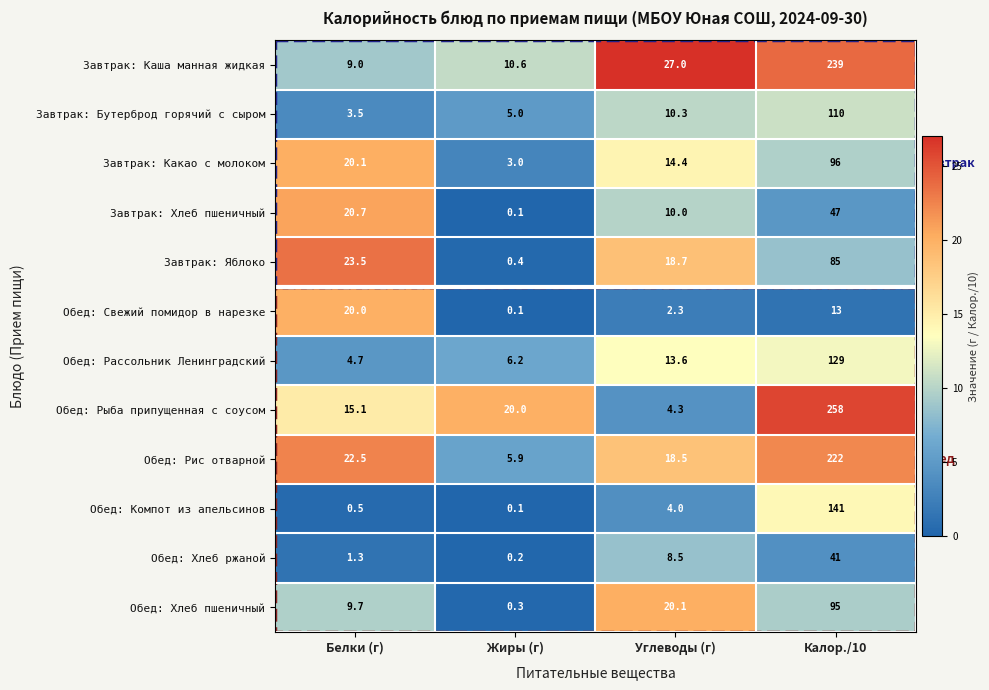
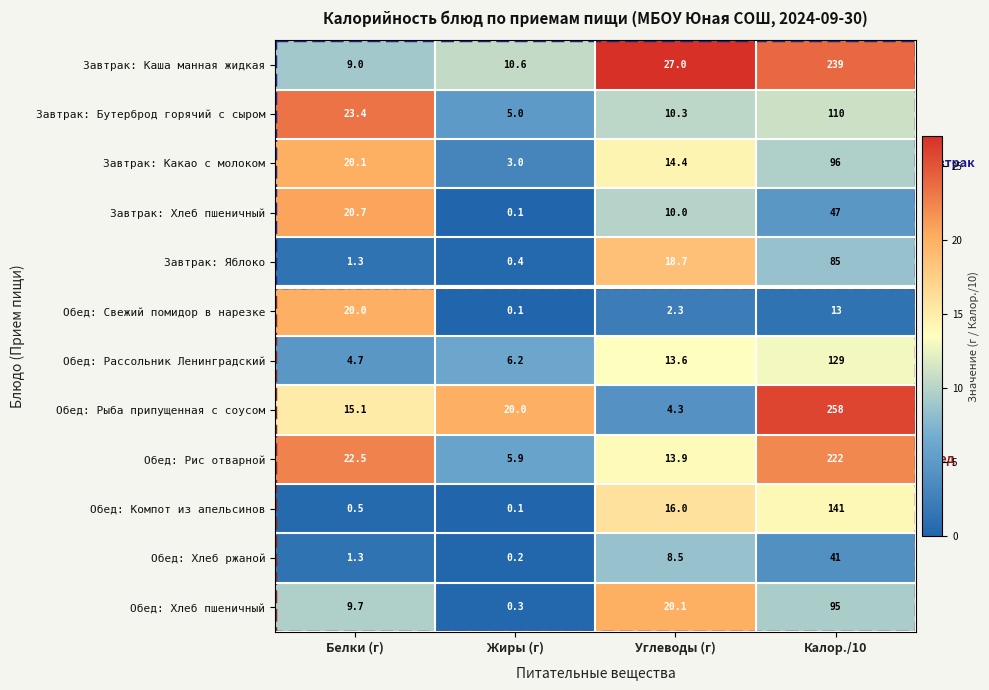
Завтрак: Бутерброд горячий с сыром, Белки (г): 3.5 -> 23.4
Завтрак: Яблоко, Белки (г): 23.5 -> 1.3
Обед: Рис отварной, Углеводы (г): 18.5 -> 13.9
Обед: Компот из апельсинов, Углеводы (г): 4.0 -> 16.0
